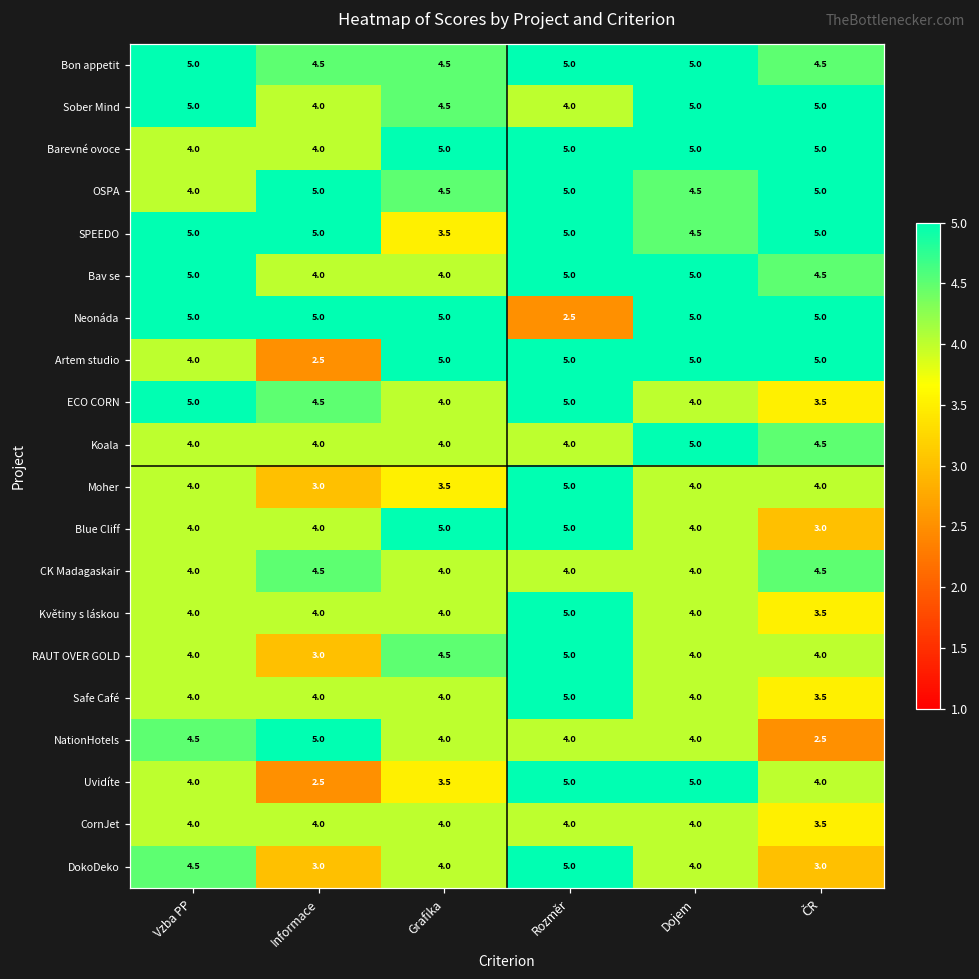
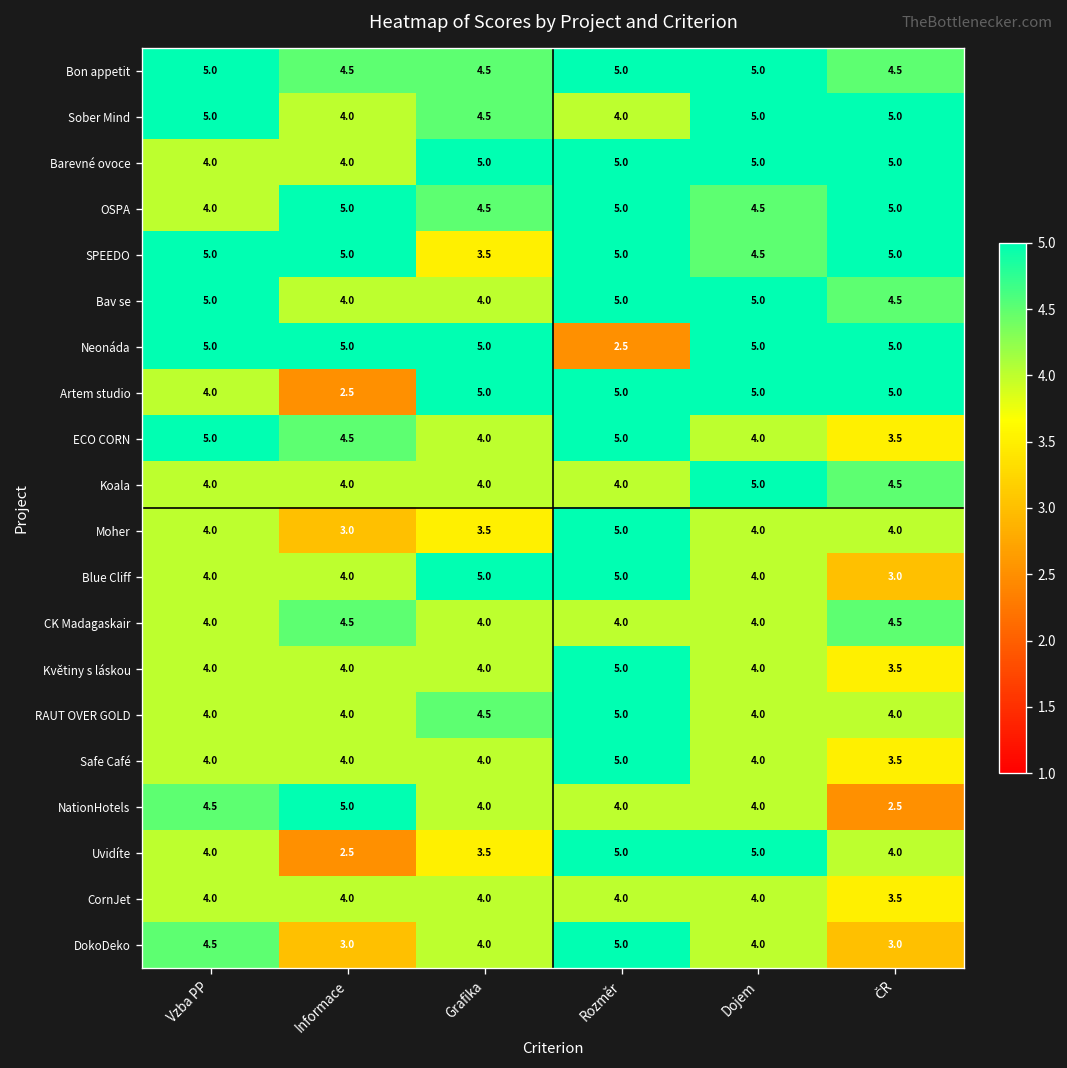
RAUT OVER GOLD, Informace: 3.0 -> 4.0
